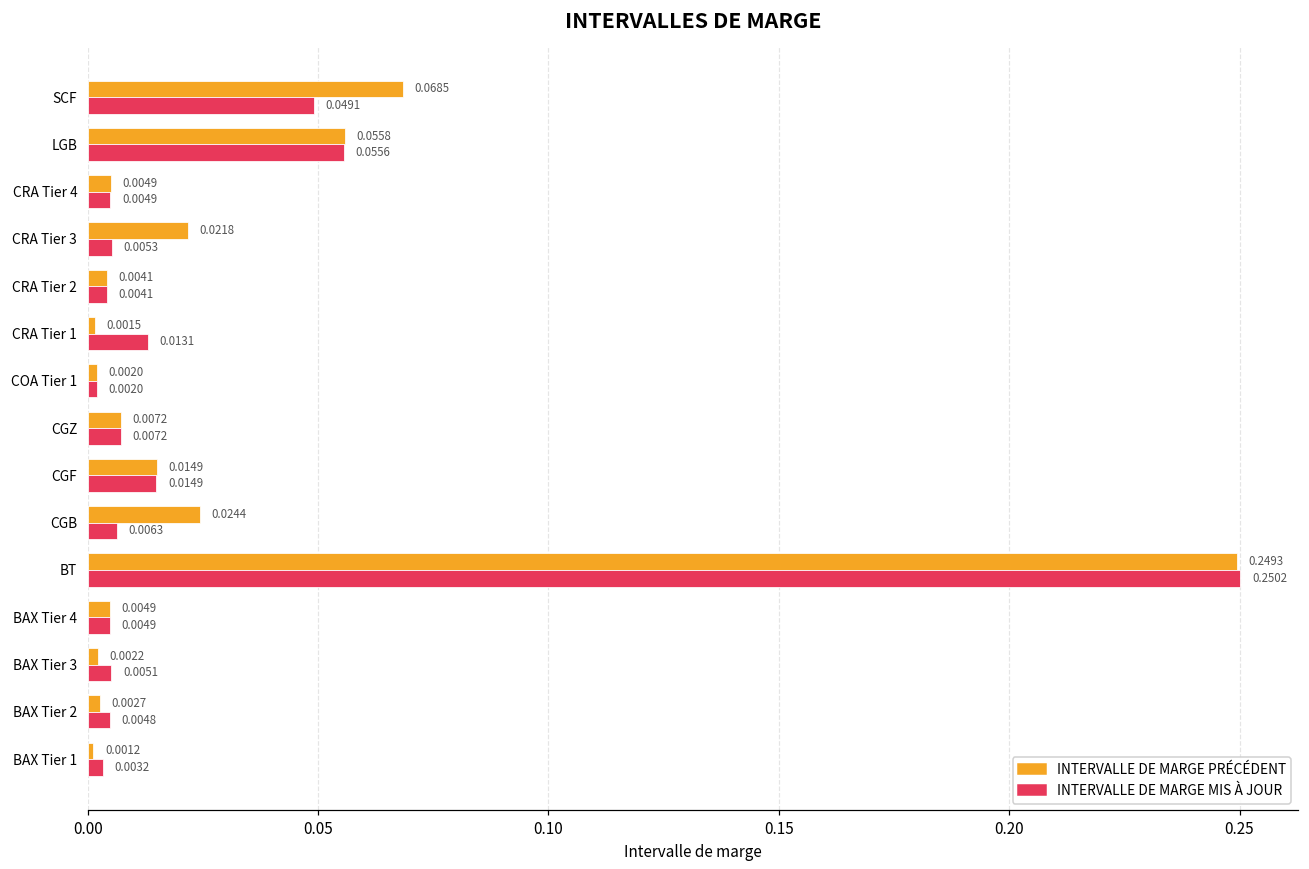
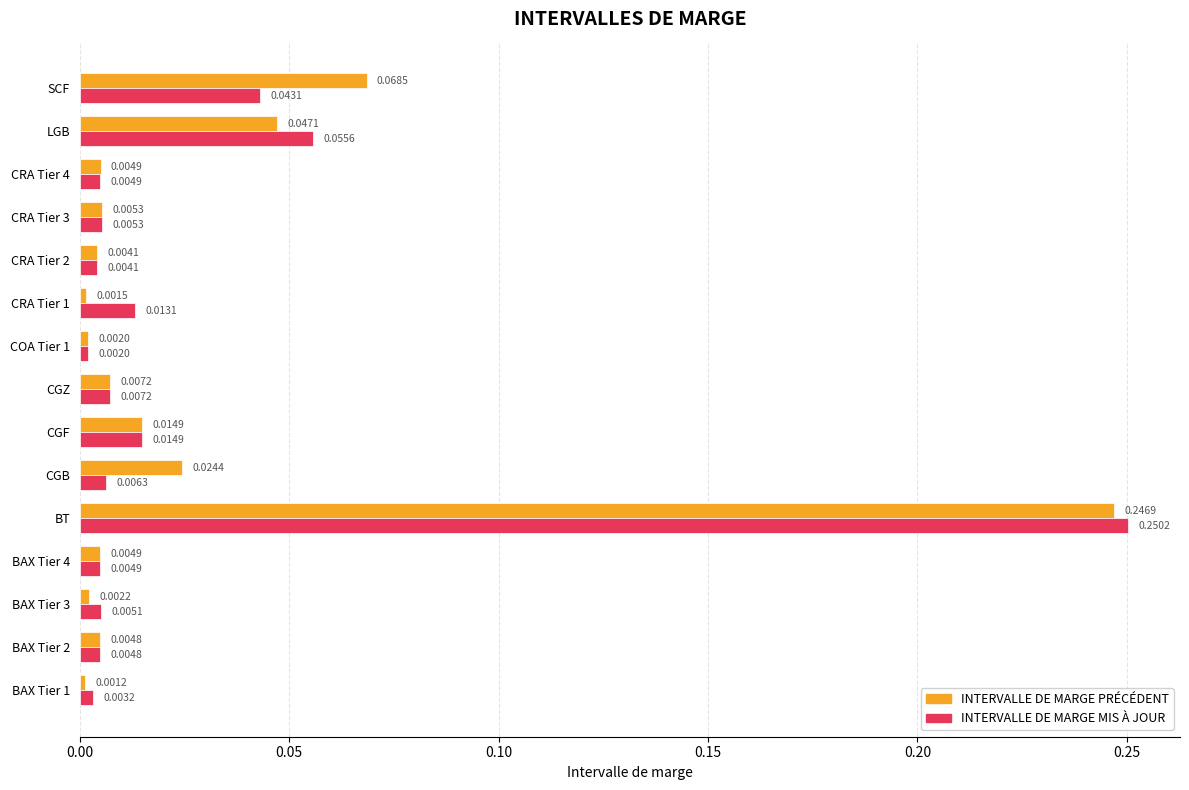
INTERVALLE DE MARGE MIS À JOUR, SCF: 0.0491 -> 0.0431
INTERVALLE DE MARGE PRÉCÉDENT, LGB: 0.0558 -> 0.0471
INTERVALLE DE MARGE PRÉCÉDENT, CRA Tier 3: 0.0218 -> 0.0053
INTERVALLE DE MARGE PRÉCÉDENT, BT: 0.2493 -> 0.2469
INTERVALLE DE MARGE PRÉCÉDENT, BAX Tier 2: 0.0027 -> 0.0048
